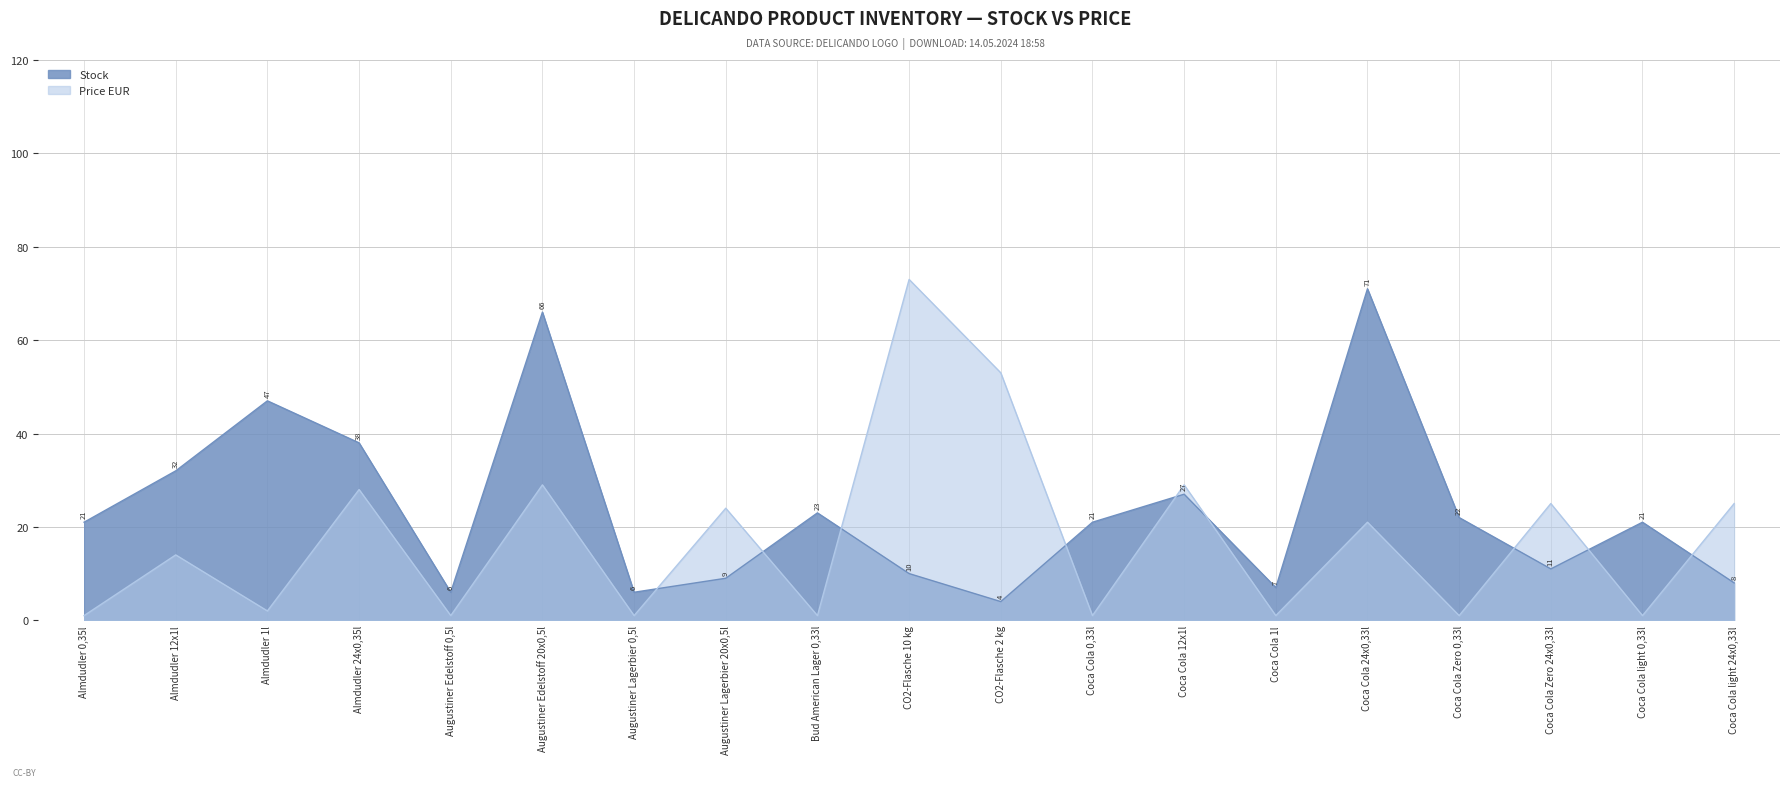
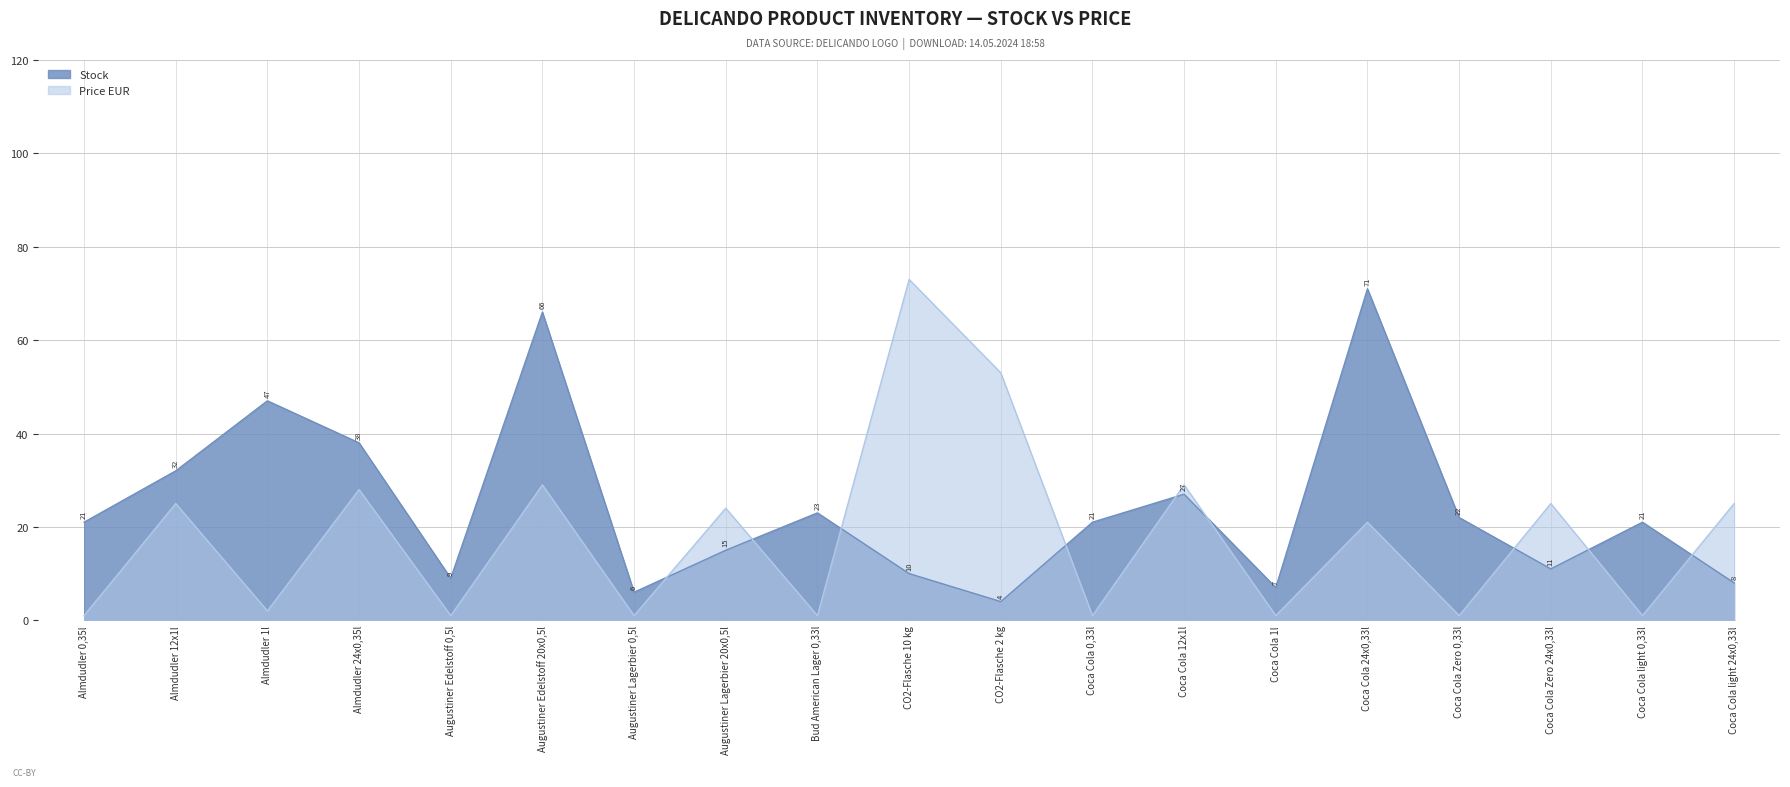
Price EUR, Almdudler 12x1l: 14 -> 25
Stock, Augustiner Edelstoff 0,5l: 6 -> 9
Stock, Augustiner Lagerbier 20x0,5l: 9 -> 15
